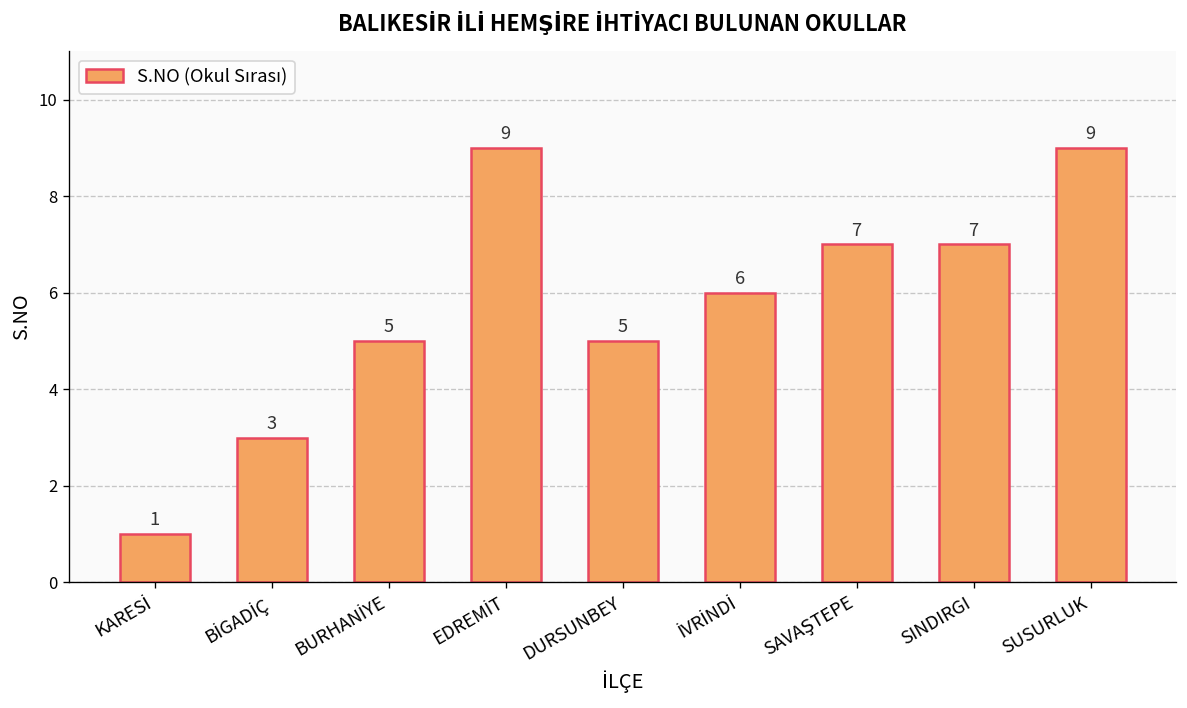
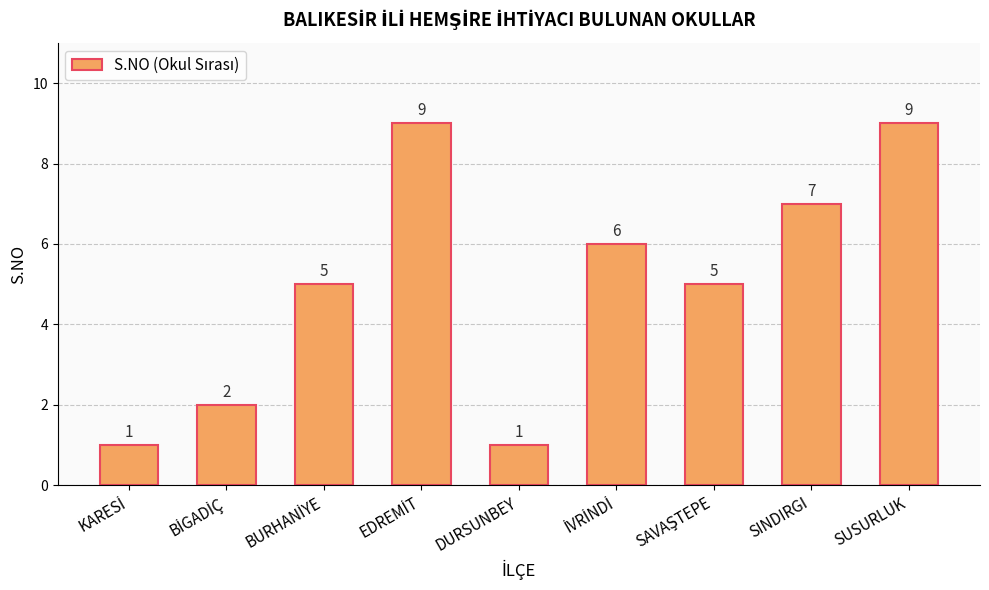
BİGADİÇ: 3 -> 2
DURSUNBEY: 5 -> 1
SAVAŞTEPE: 7 -> 5
